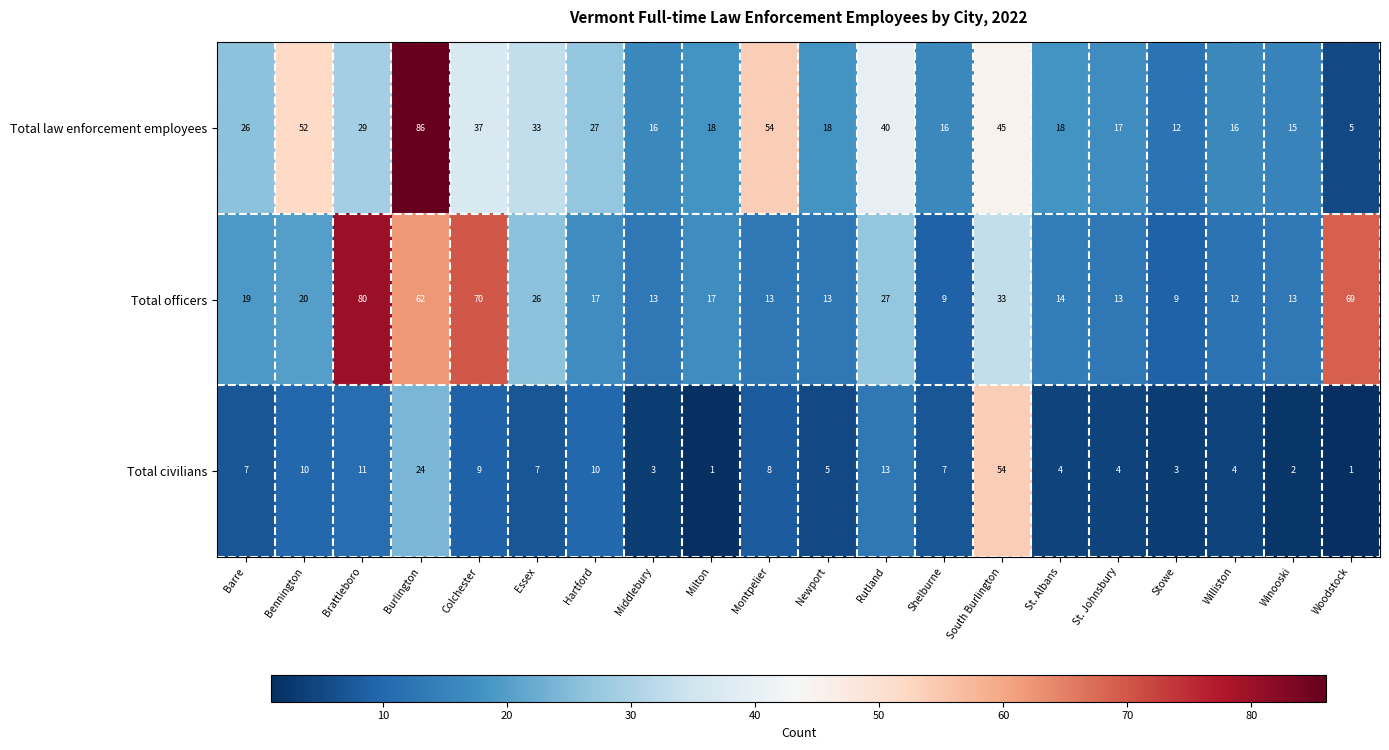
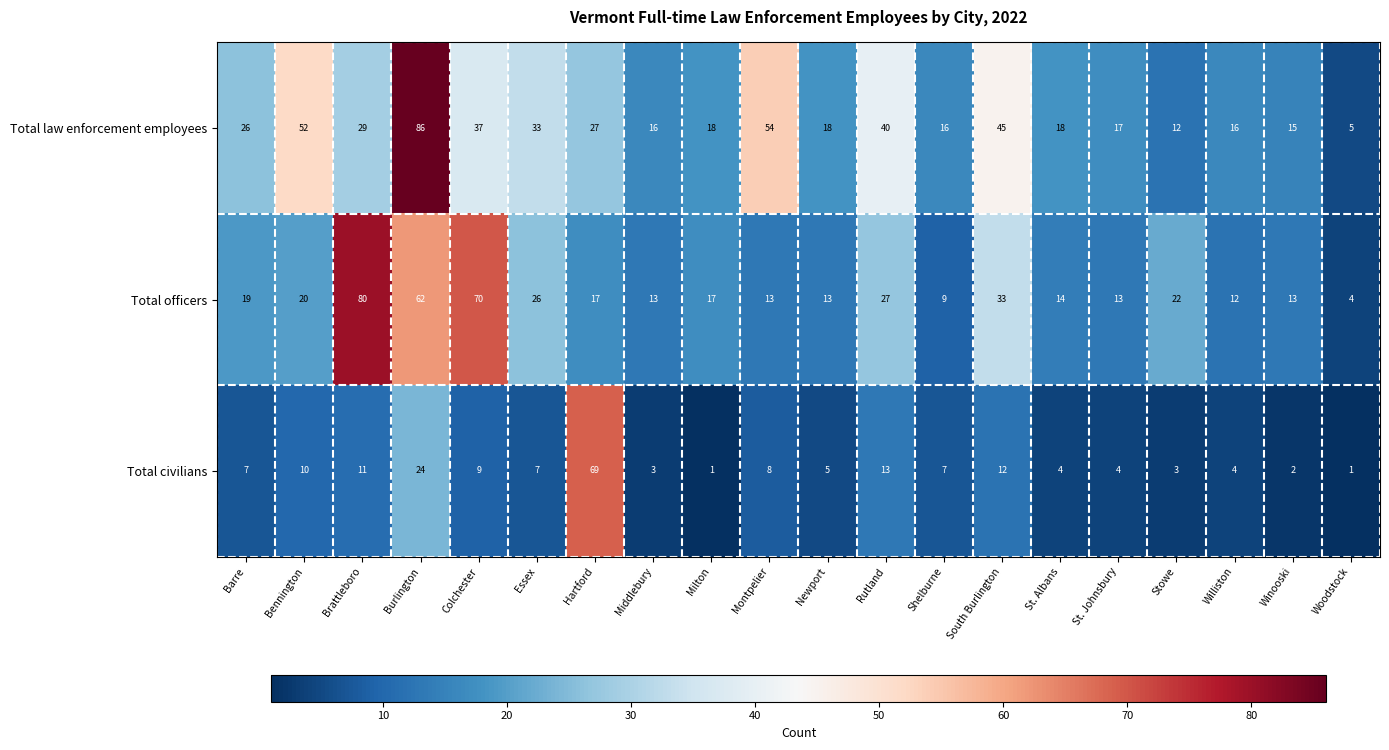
Total officers, Stowe: 9 -> 22
Total officers, Woodstock: 69 -> 4
Total civilians, Hartford: 10 -> 69
Total civilians, South Burlington: 54 -> 12
